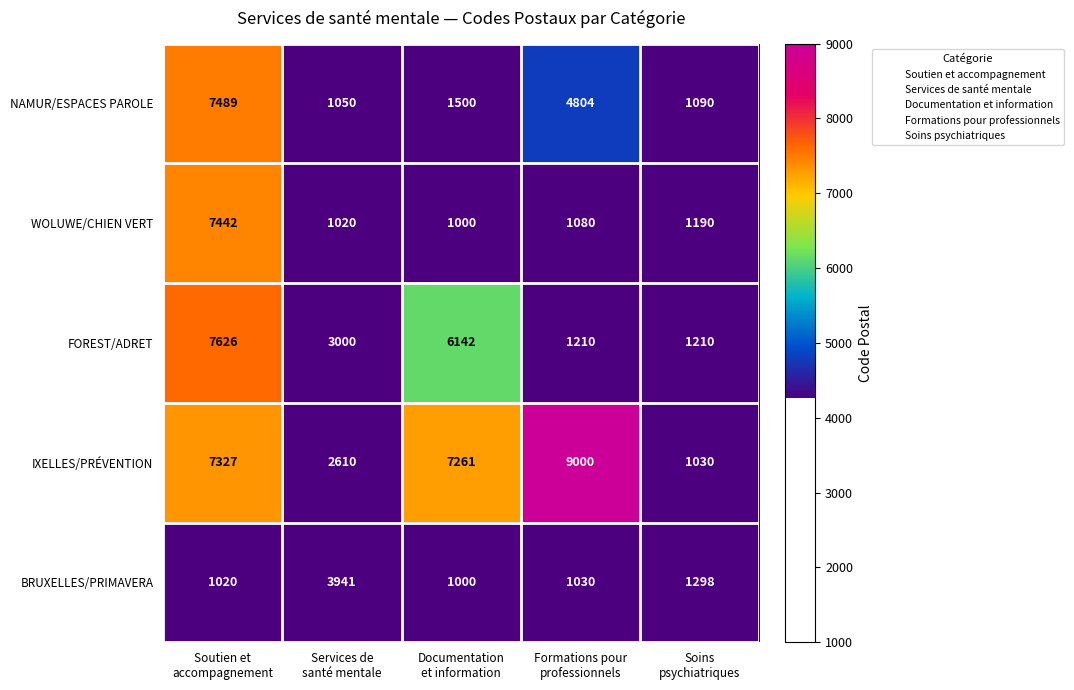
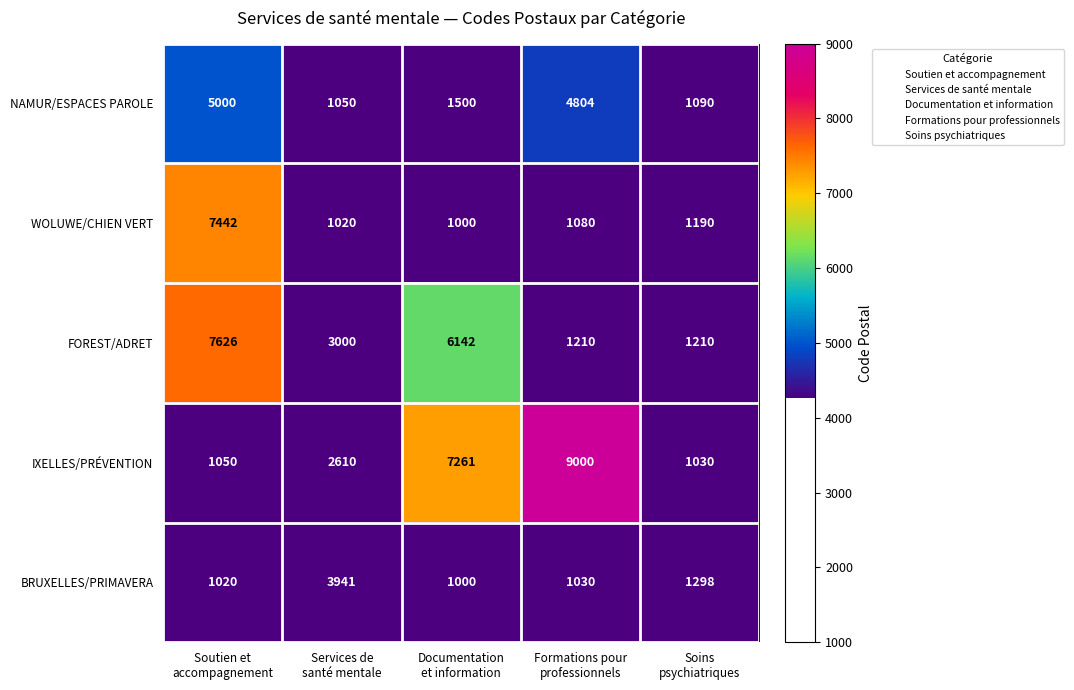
NAMUR/ESPACES PAROLE, Soutien et accompagnement: 7489 -> 5000
IXELLES/PRÉVENTION, Soutien et accompagnement: 7327 -> 1050
